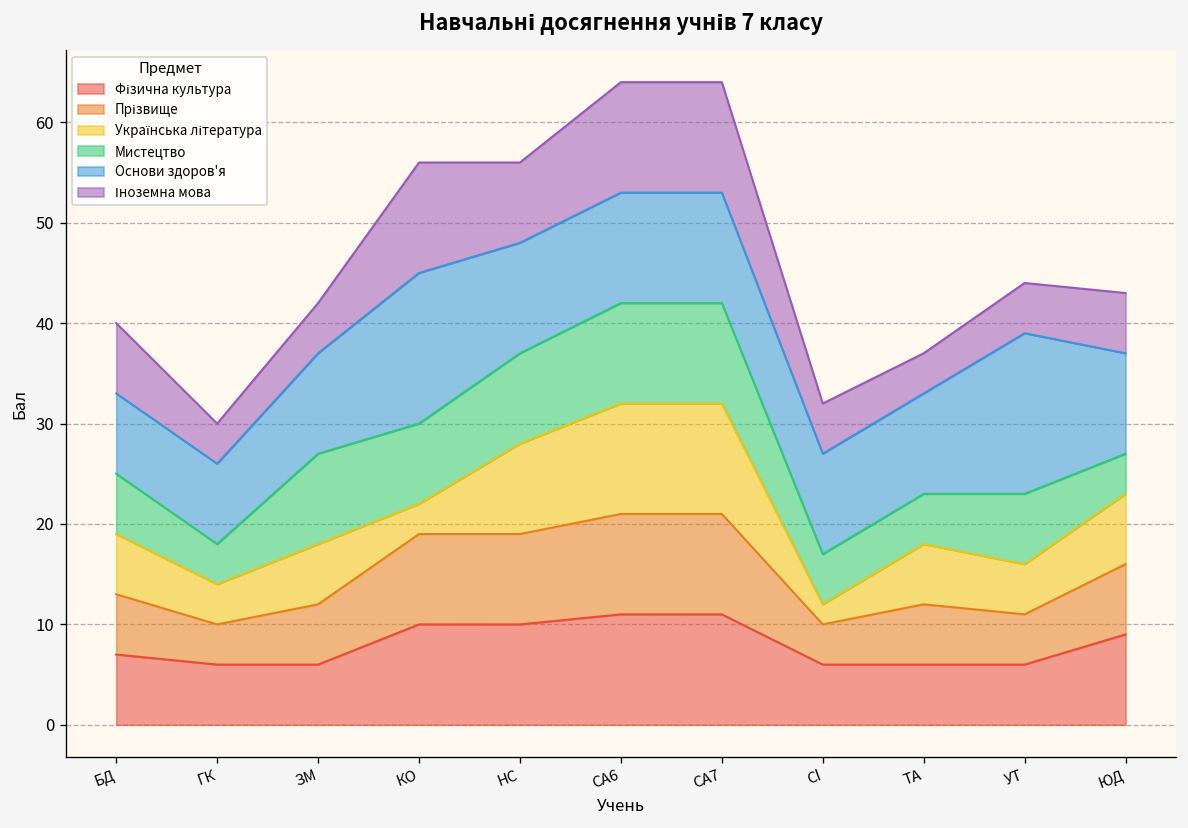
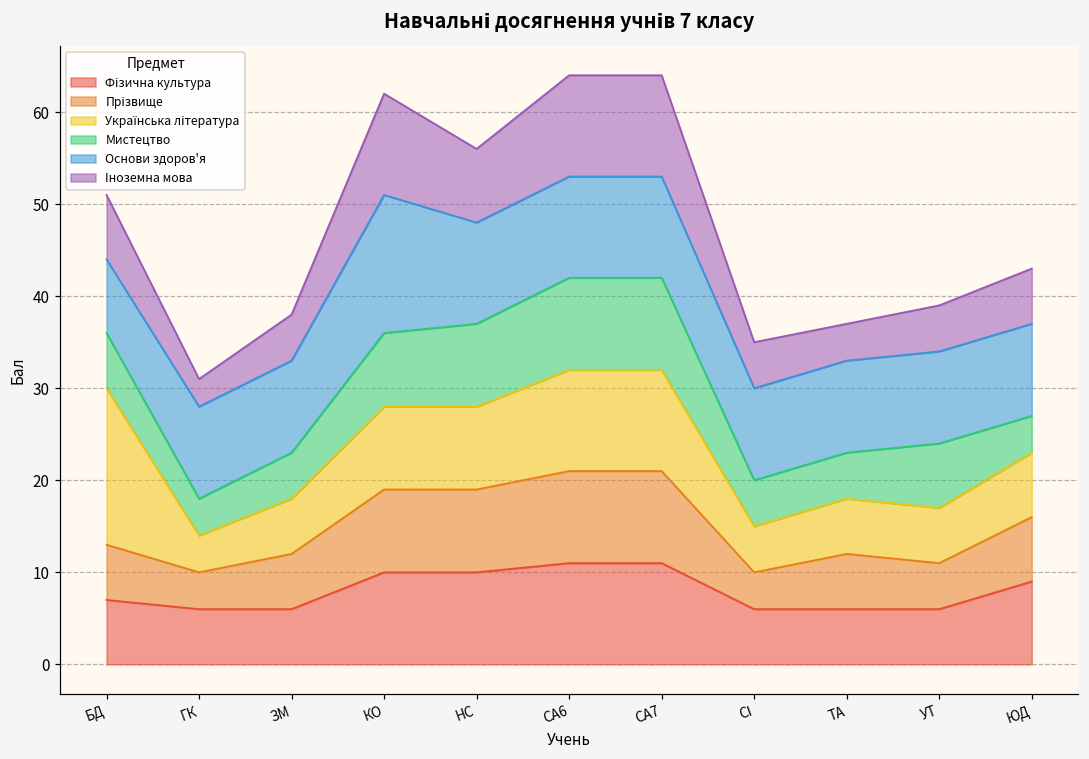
Українська література, БД: 6 -> 17
Основи здоров'я, ГК: 8 -> 10
Іноземна мова, ГК: 4 -> 3
Мистецтво, ЗМ: 9 -> 5
Українська література, КО: 3 -> 9
Українська література, СІ: 2 -> 5
Українська література, УТ: 5 -> 6
Основи здоров'я, УТ: 16 -> 10
